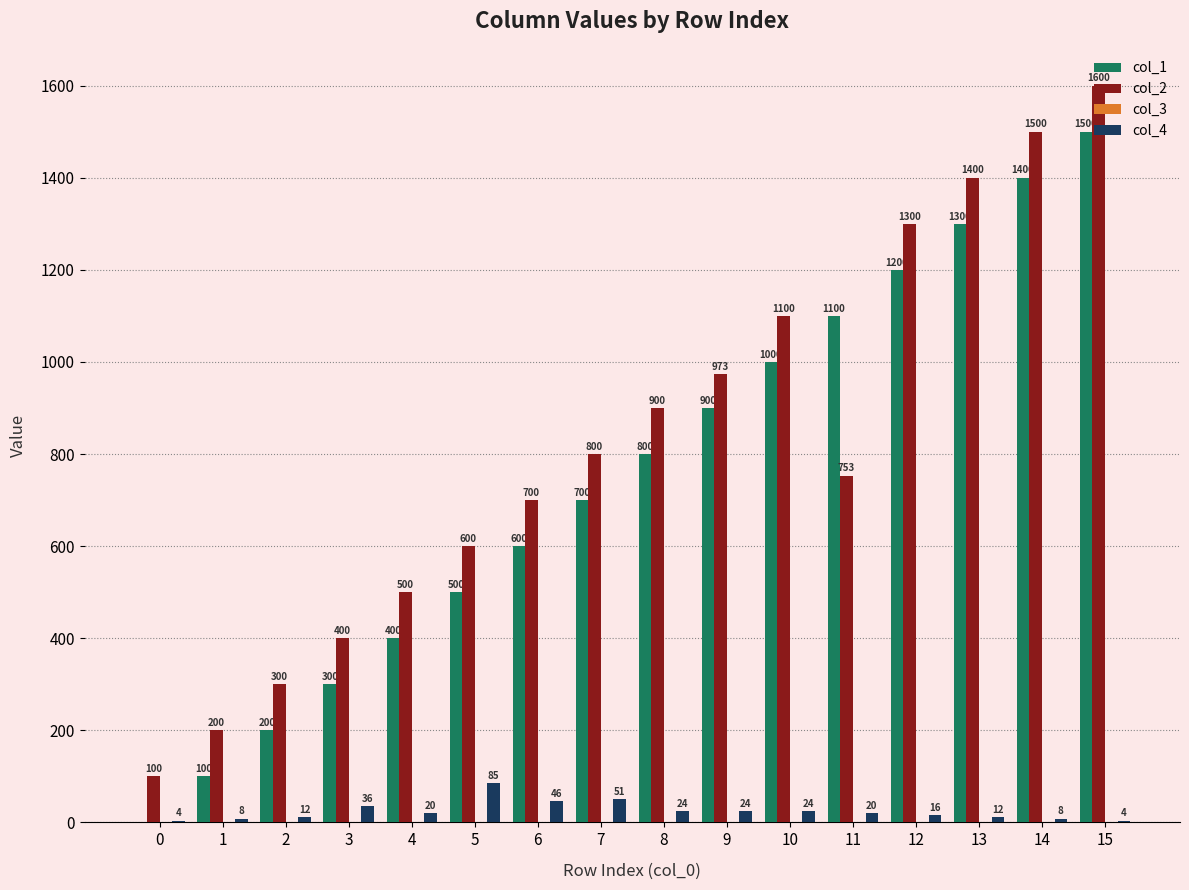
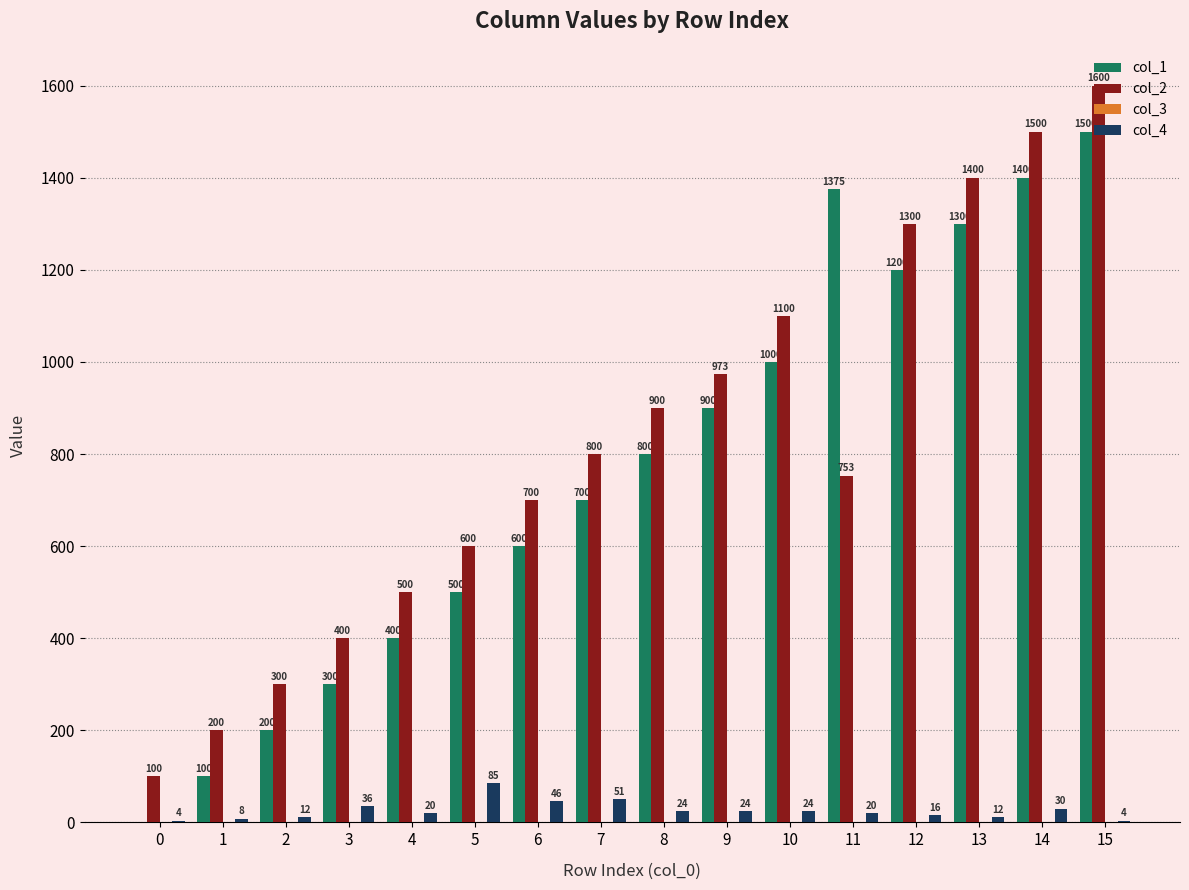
col_1, 11: 1100 -> 1375
col_4, 14: 8 -> 30
